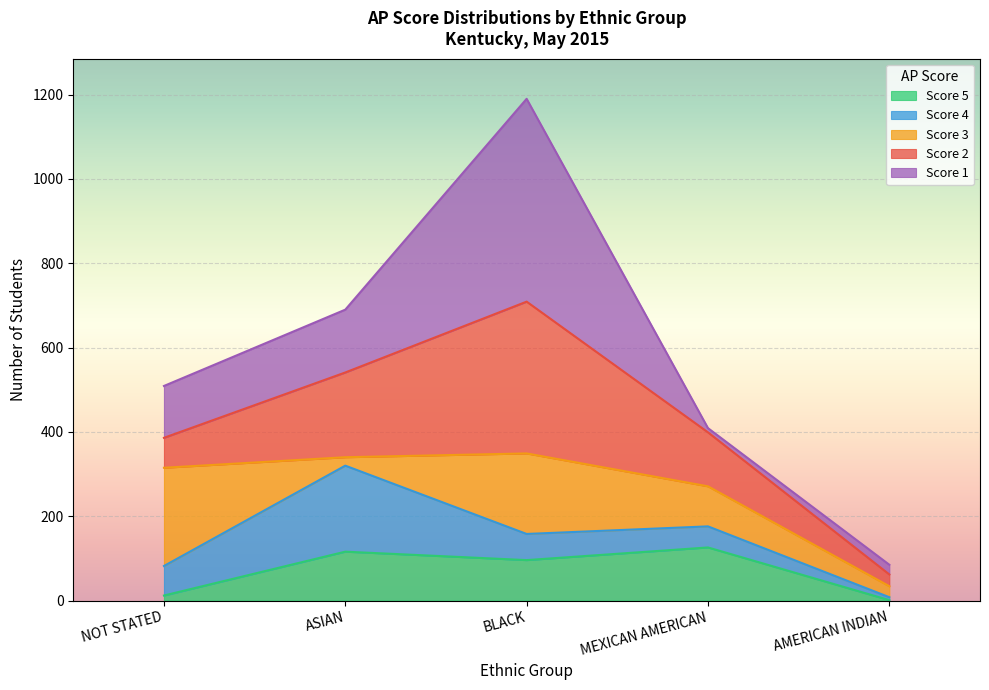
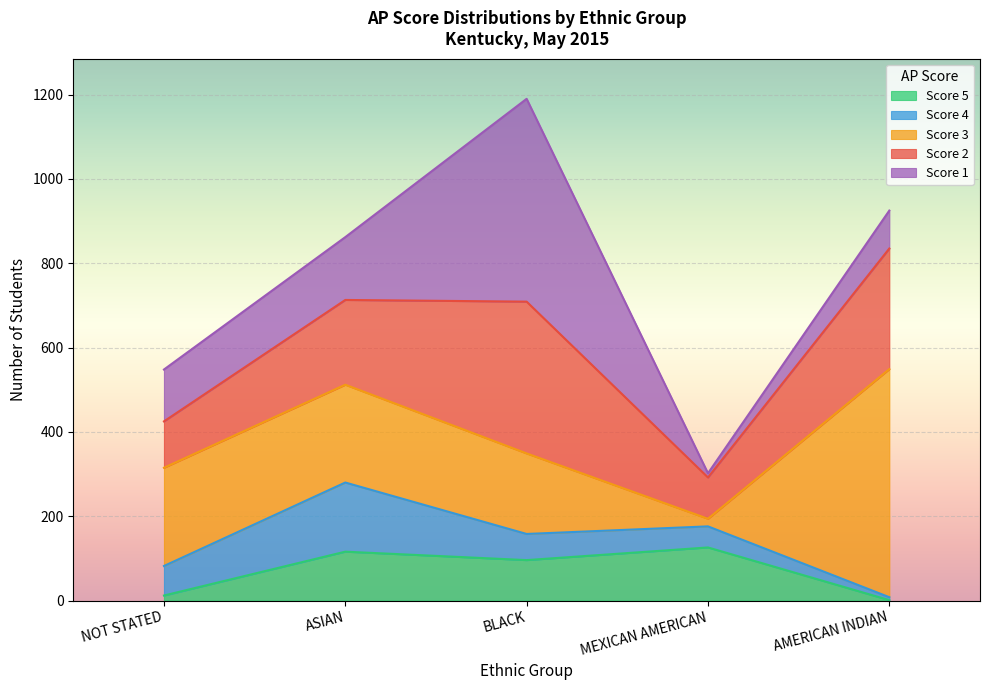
Score 2, NOT STATED: 70 -> 110
Score 4, ASIAN: 200 -> 160
Score 3, ASIAN: 20 -> 230
Score 3, MEXICAN AMERICAN: 100 -> 20
Score 2, MEXICAN AMERICAN: 130 -> 100
Score 3, AMERICAN INDIAN: 30 -> 540
Score 2, AMERICAN INDIAN: 30 -> 290
Score 1, AMERICAN INDIAN: 20 -> 90
